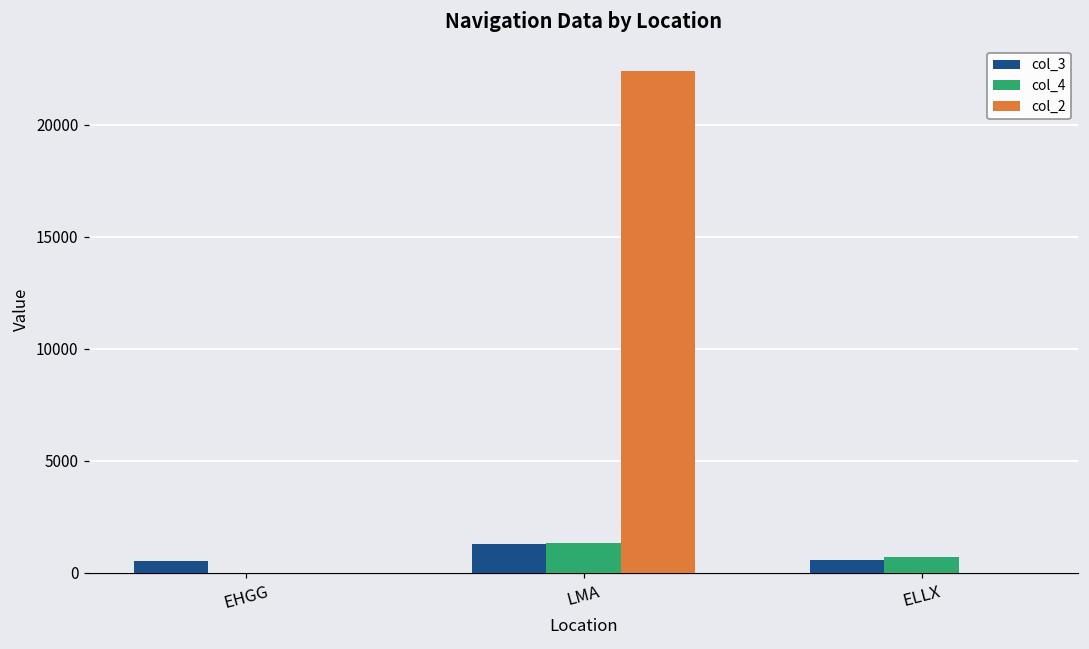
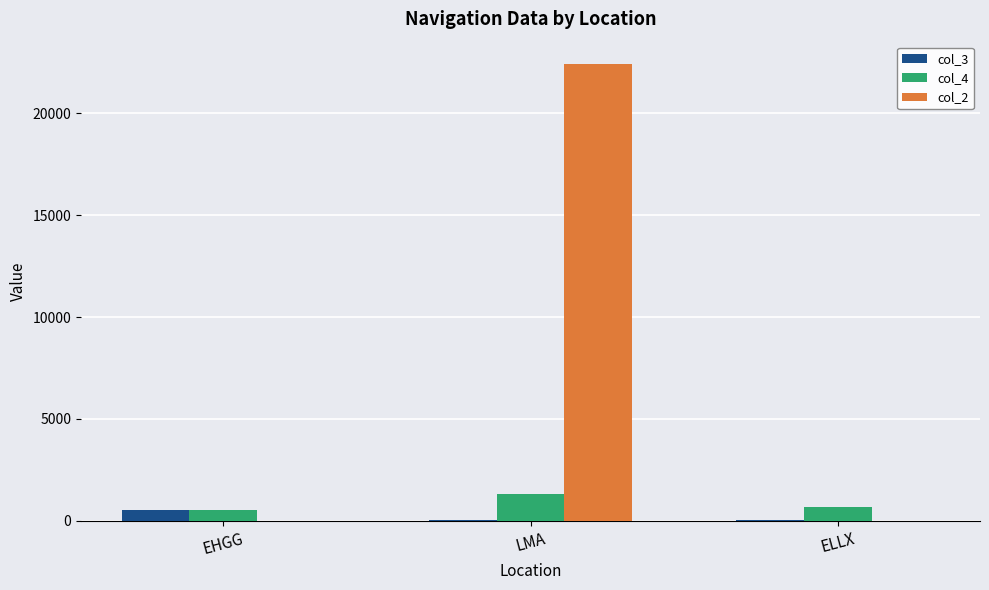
col_4, EHGG: 0 -> 500
col_3, LMA: 1300 -> 100
col_3, ELLX: 600 -> 0
